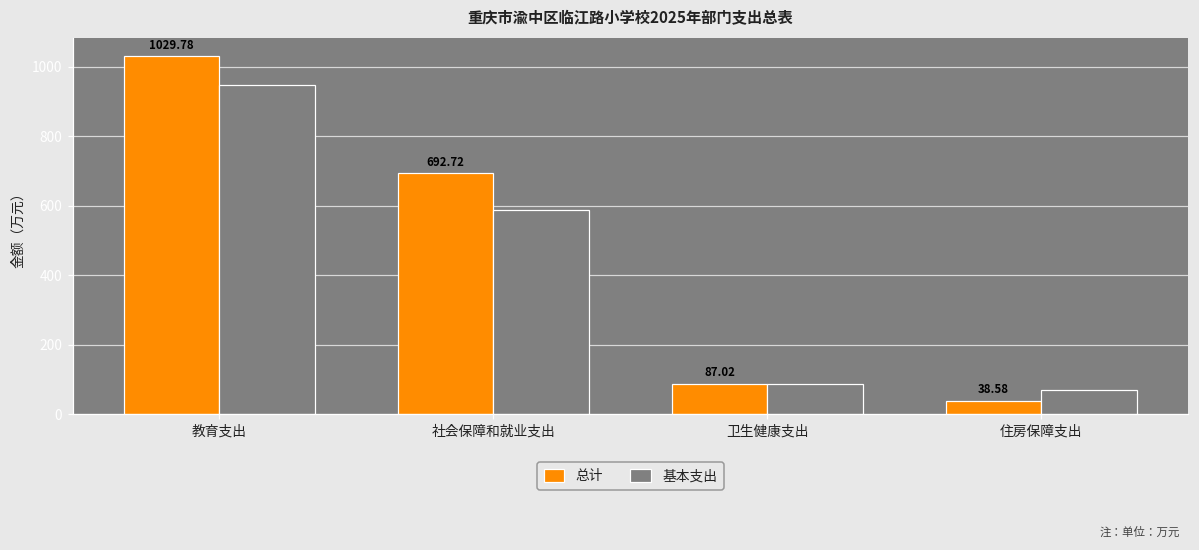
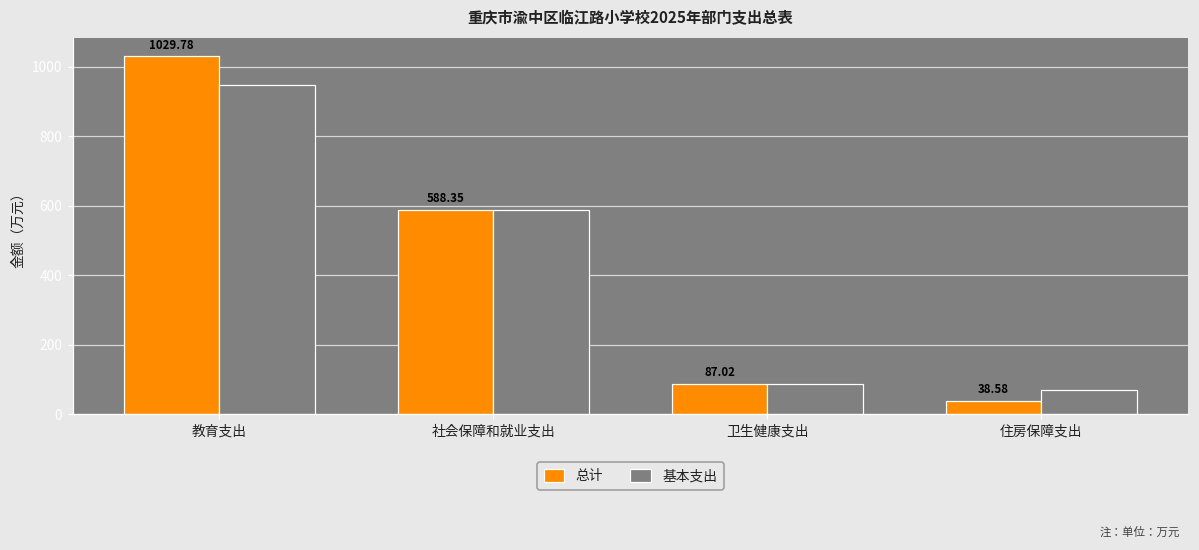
总计, 社会保障和就业支出: 692.72 -> 588.35
